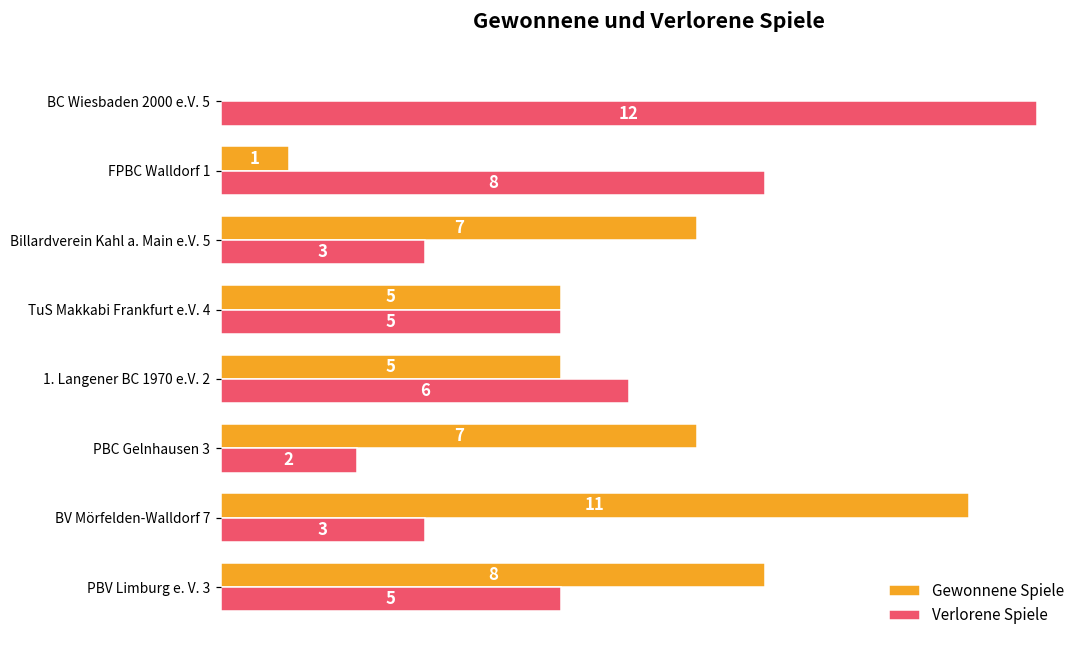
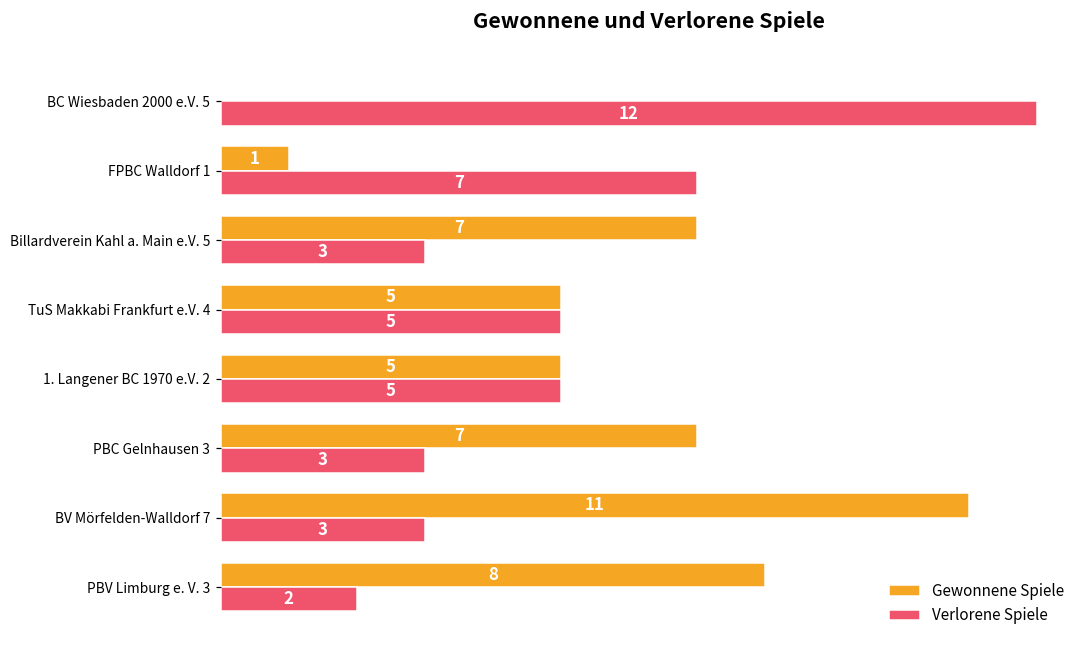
Verlorene Spiele, FPBC Walldorf 1: 8 -> 7
Verlorene Spiele, 1. Langener BC 1970 e.V. 2: 6 -> 5
Verlorene Spiele, PBC Gelnhausen 3: 2 -> 3
Verlorene Spiele, PBV Limburg e. V. 3: 5 -> 2
